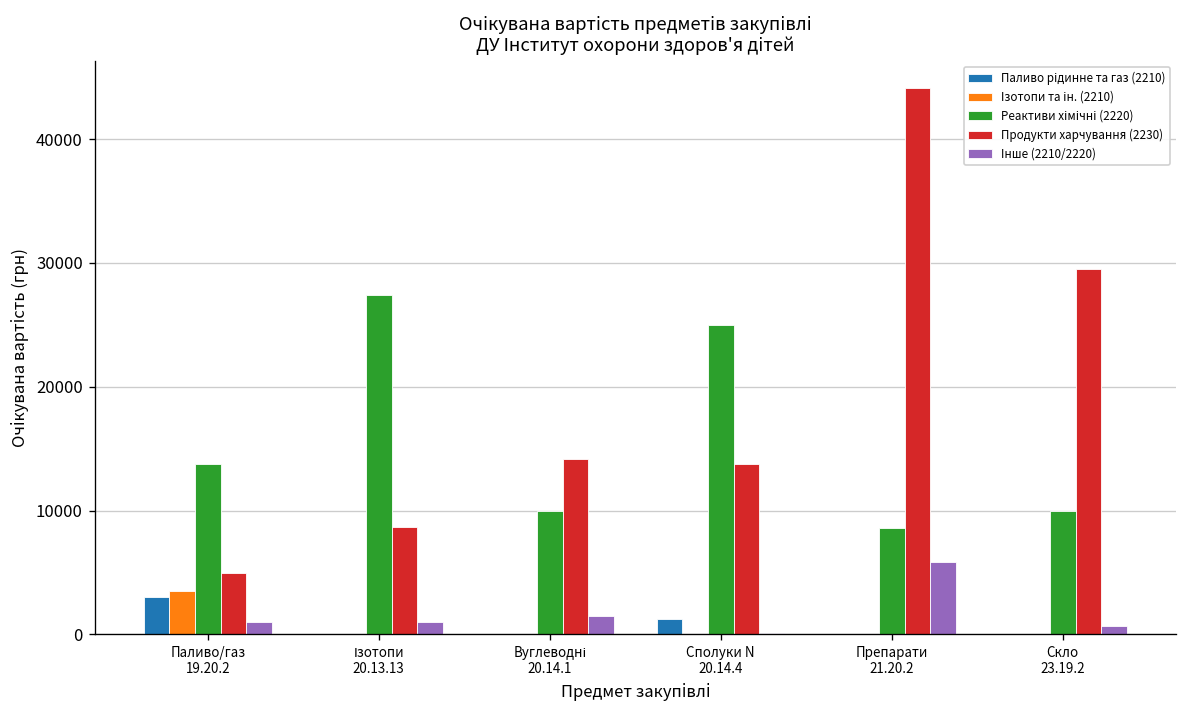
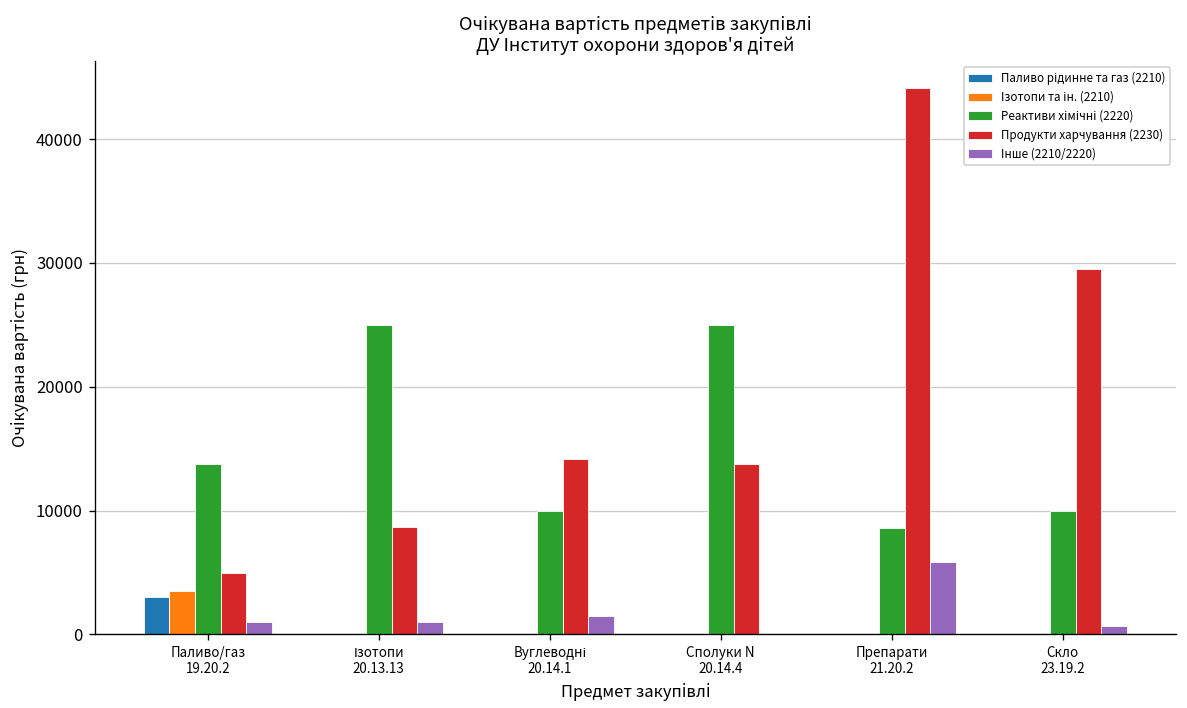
Реактиви хімічні (2220), Ізотопи 20.13.13: 27400 -> 25000
Паливо рідинне та газ (2210), Сполуки N 20.14.4: 1200 -> 0
